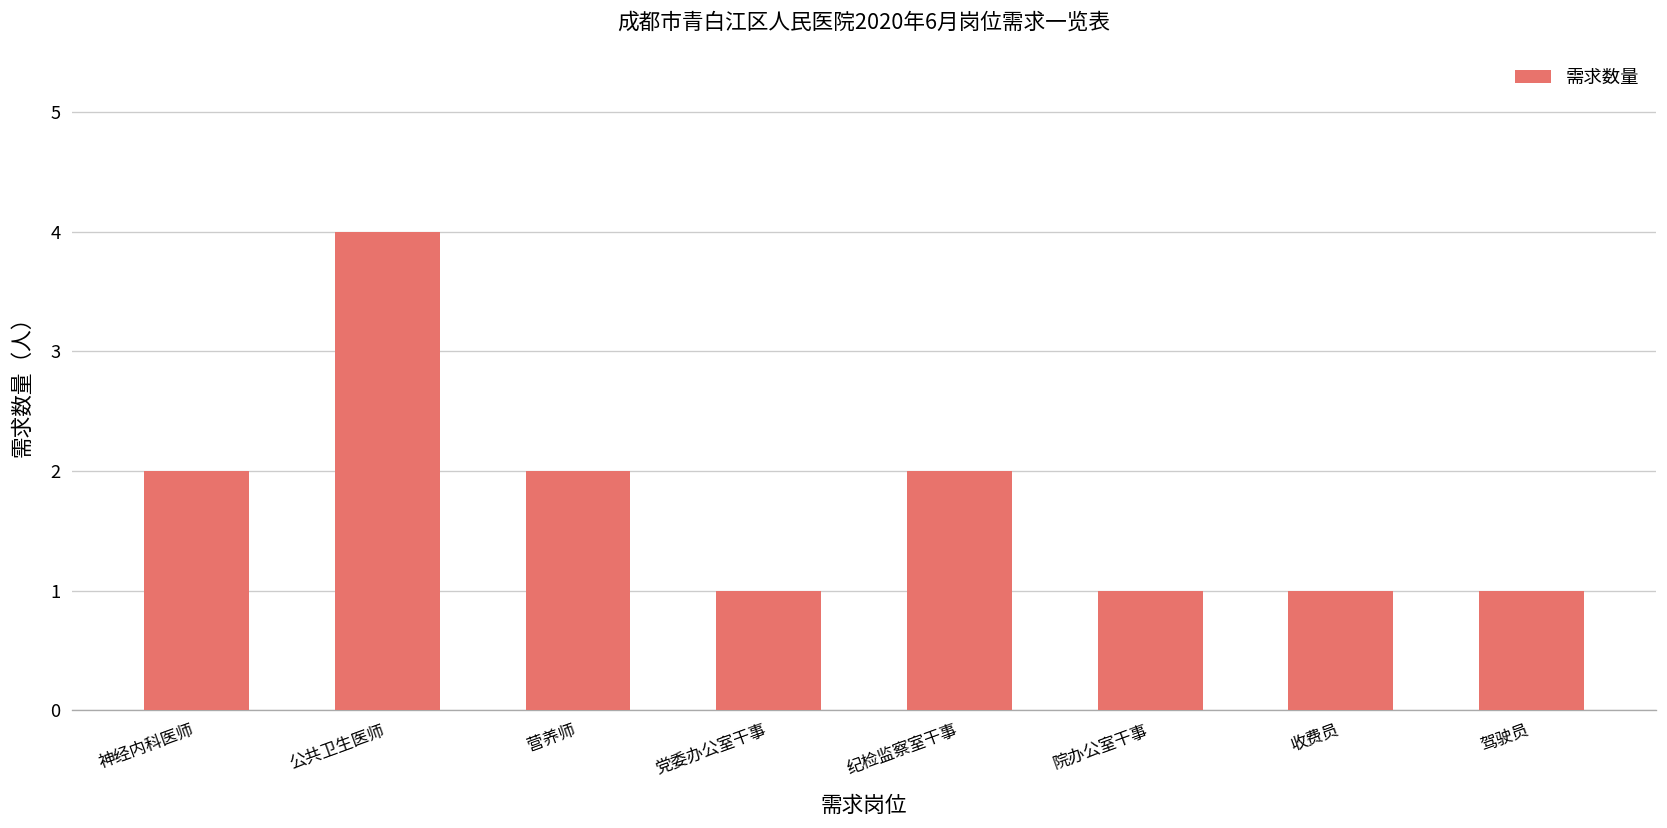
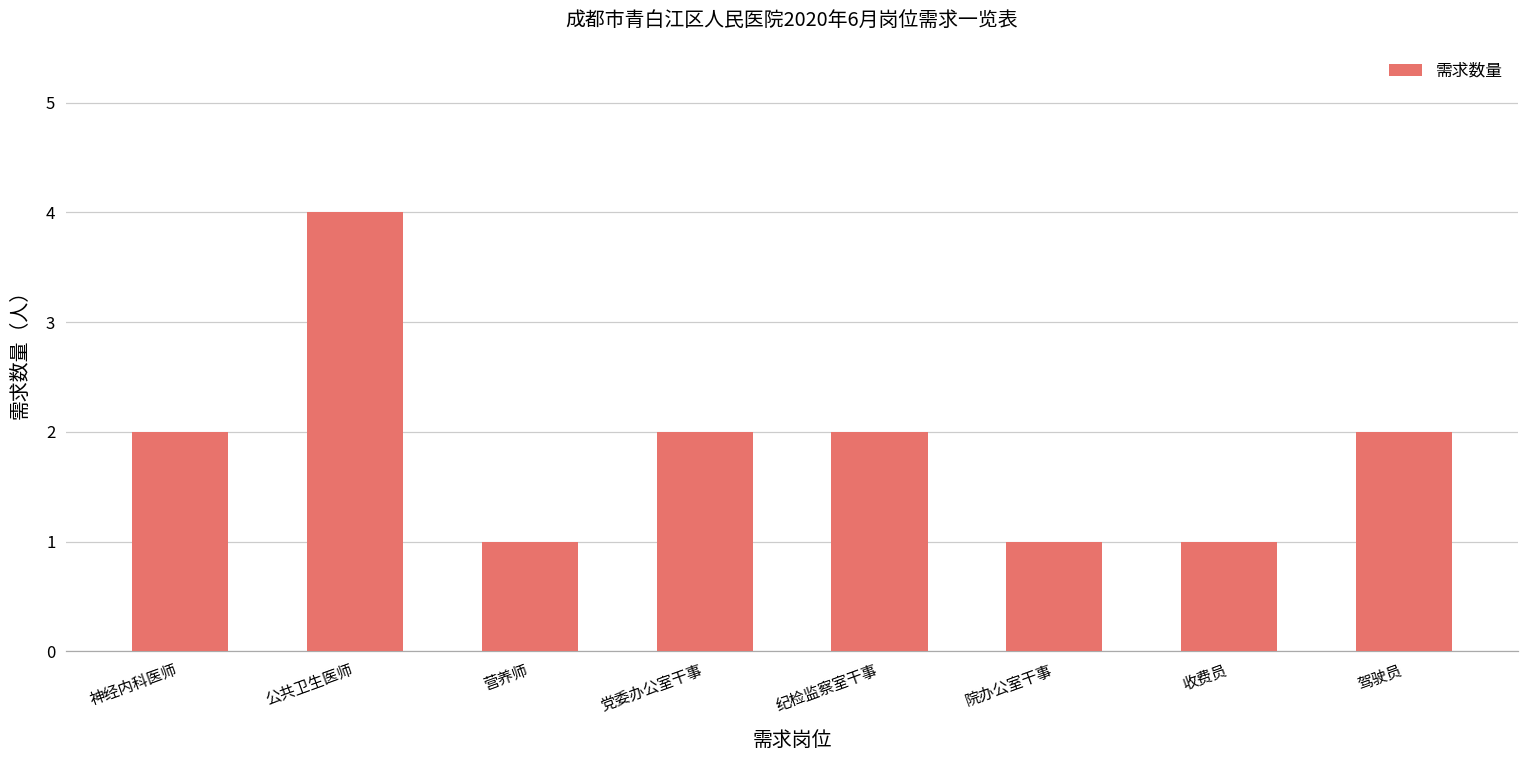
营养师: 2 -> 1
党委办公室干事: 1 -> 2
驾驶员: 1 -> 2
